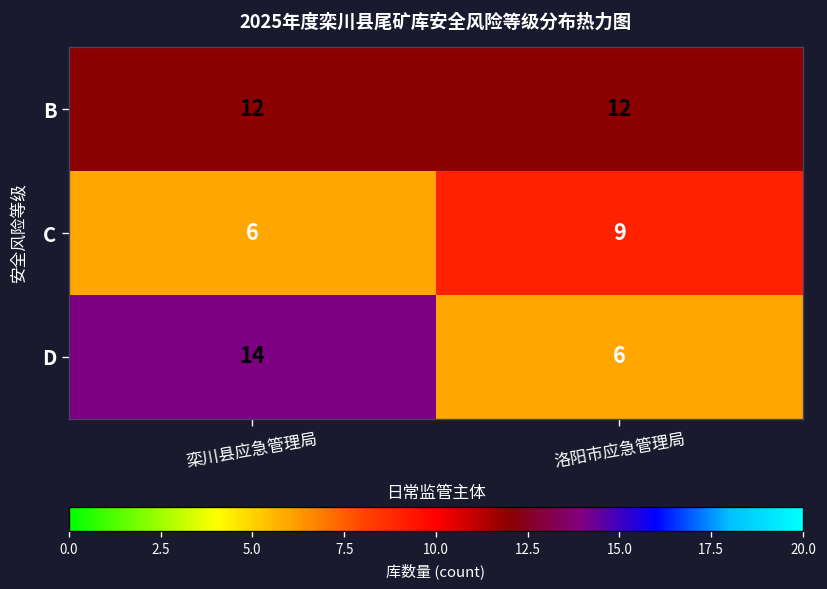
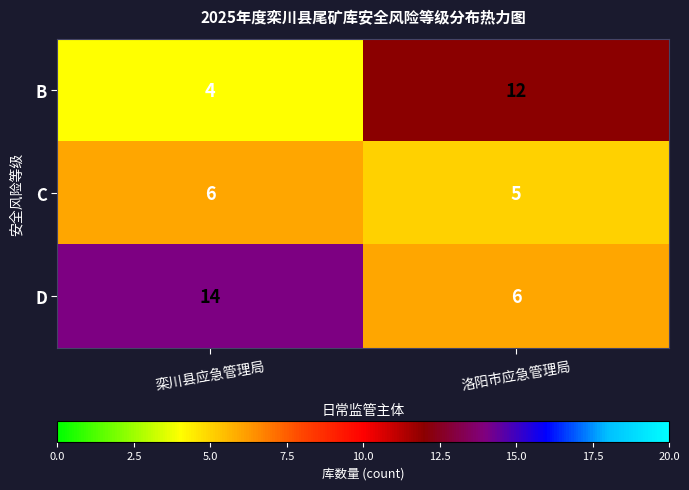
B, 栾川县应急管理局: 12 -> 4
C, 洛阳市应急管理局: 9 -> 5
